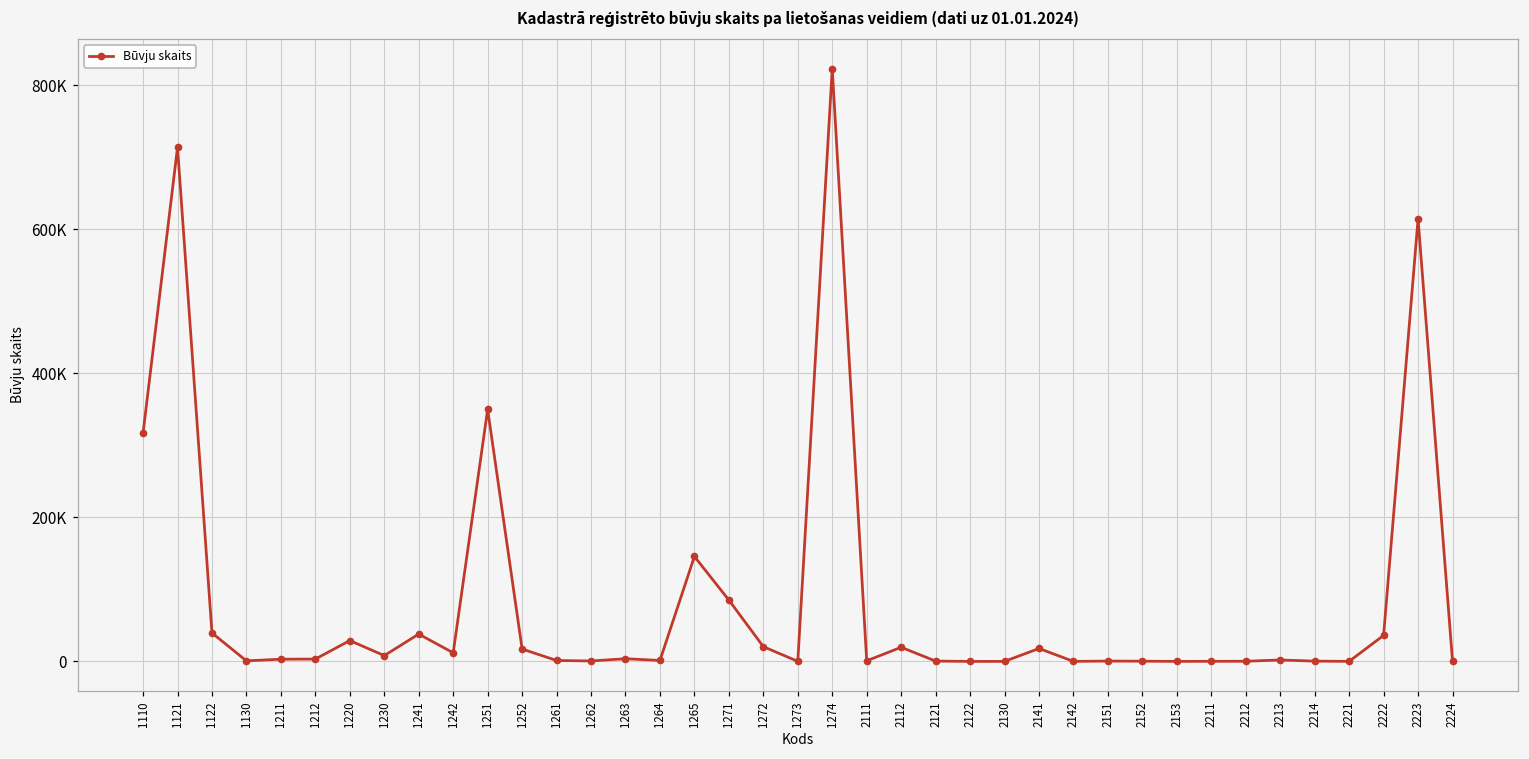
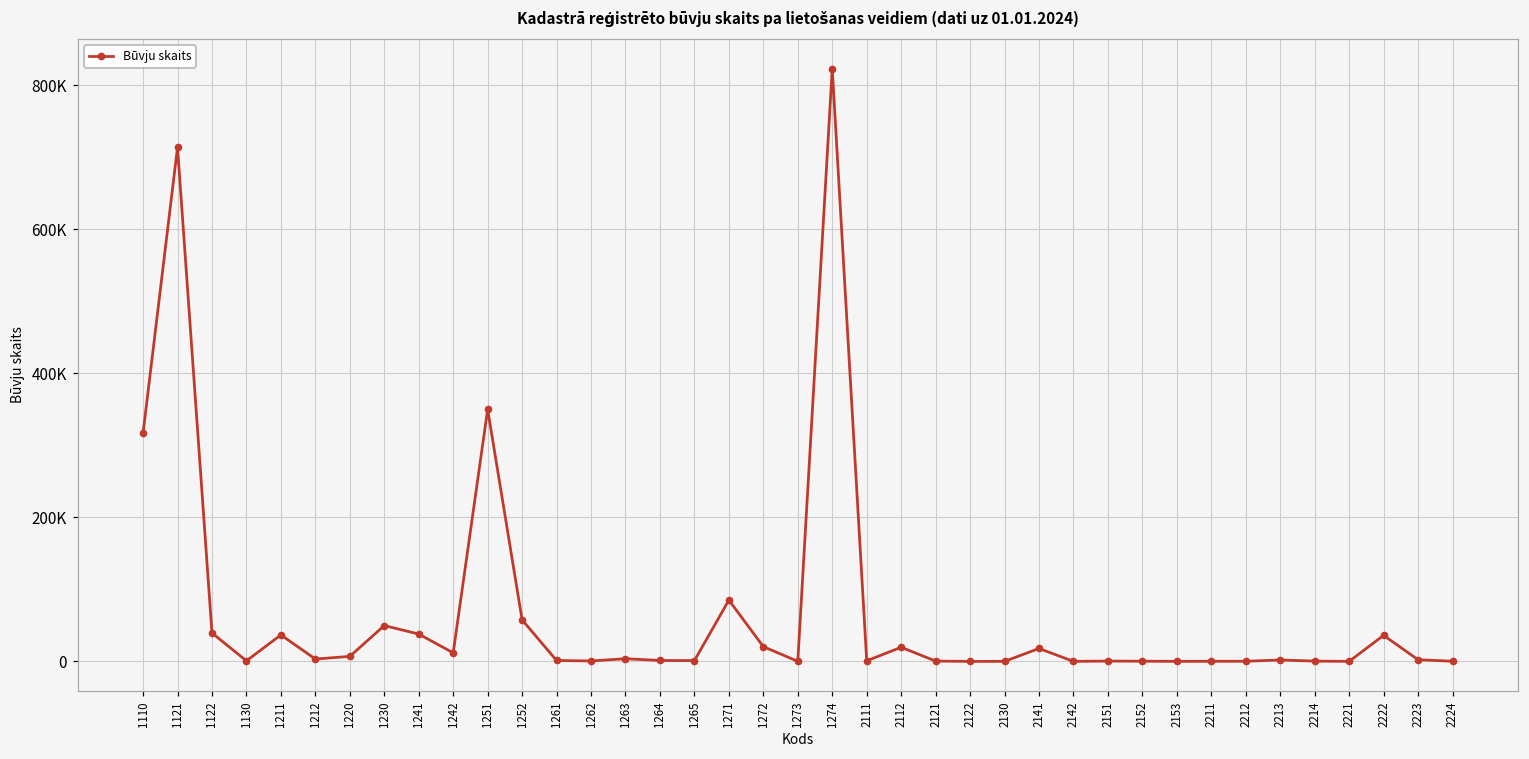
1211: 0 -> 40000
1220: 30000 -> 10000
1230: 10000 -> 50000
1252: 20000 -> 60000
1265: 150000 -> 0
2223: 610000 -> 0
